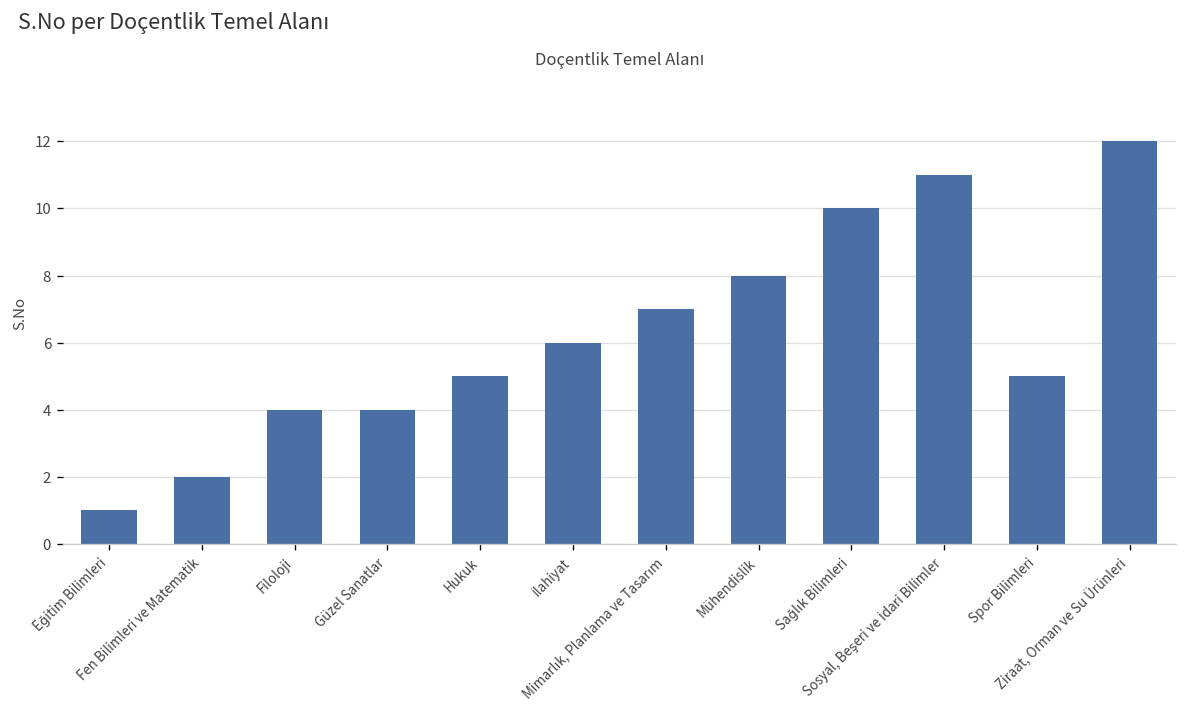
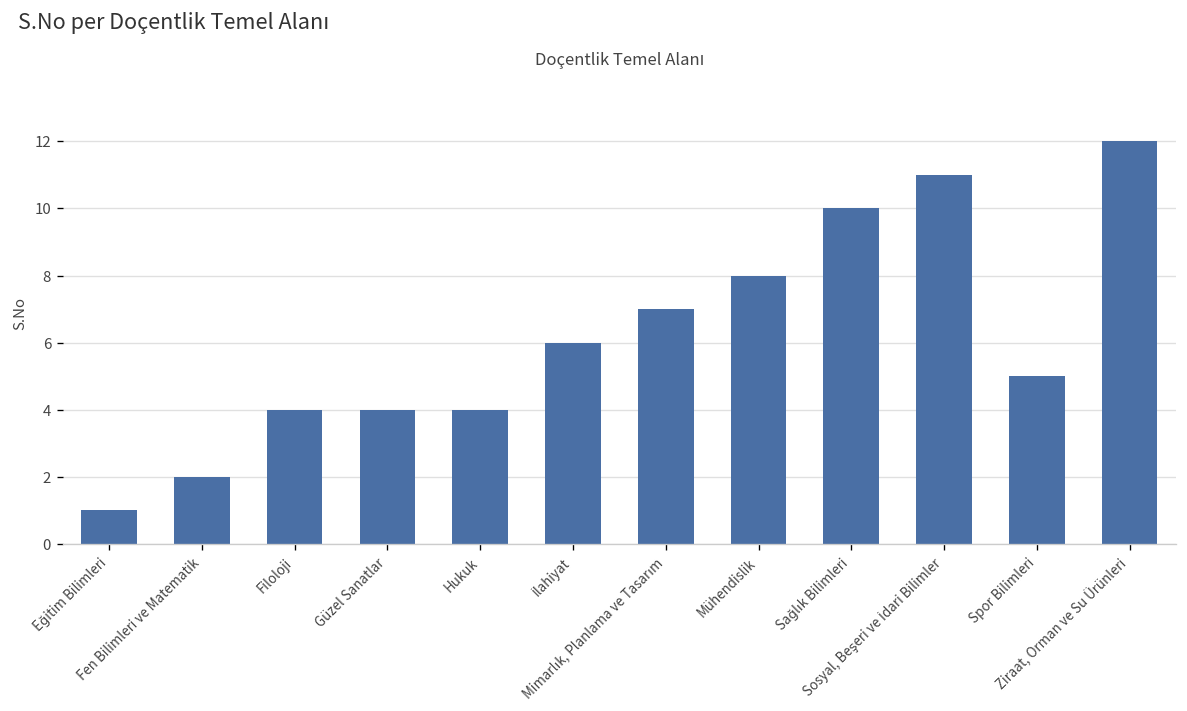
Hukuk: 5 -> 4
